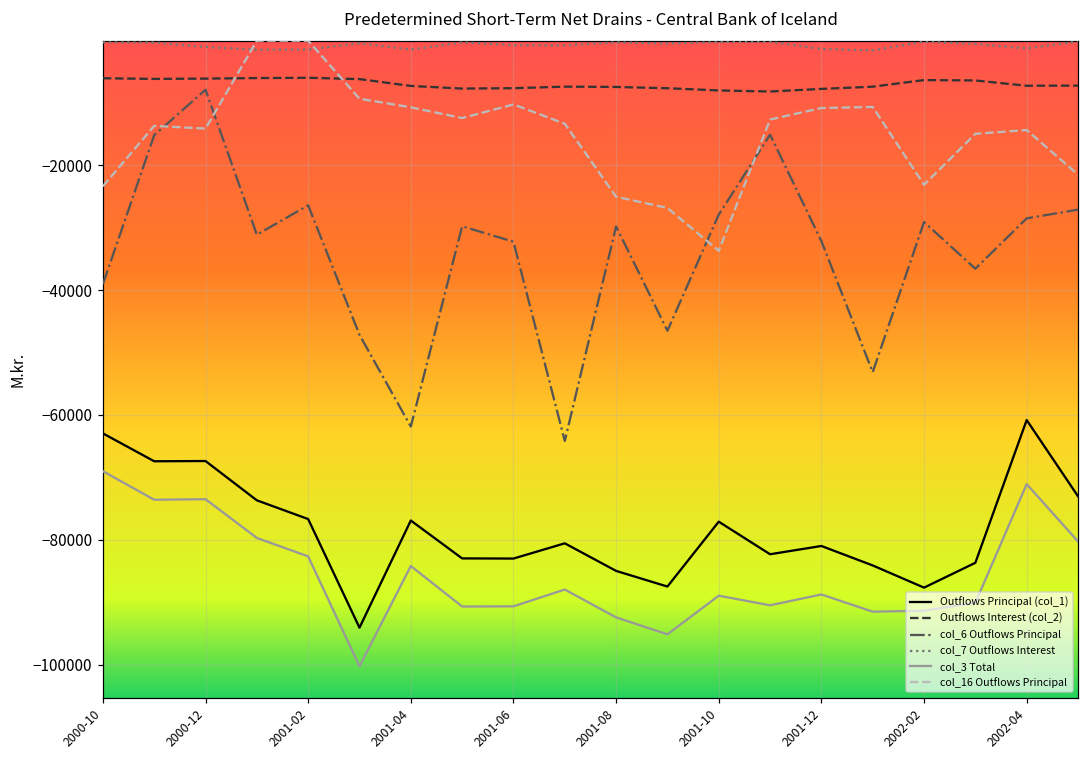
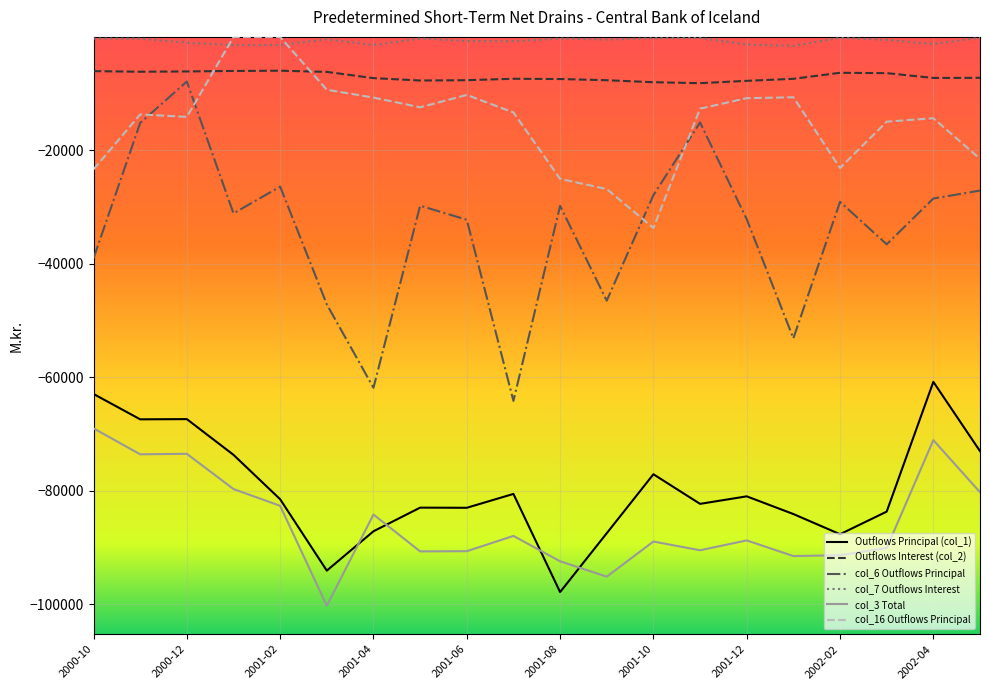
Outflows Principal (col_1), 2001-02: -77000 -> -82000
Outflows Principal (col_1), 2001-04: -77000 -> -87000
Outflows Principal (col_1), 2001-08: -85000 -> -98000
